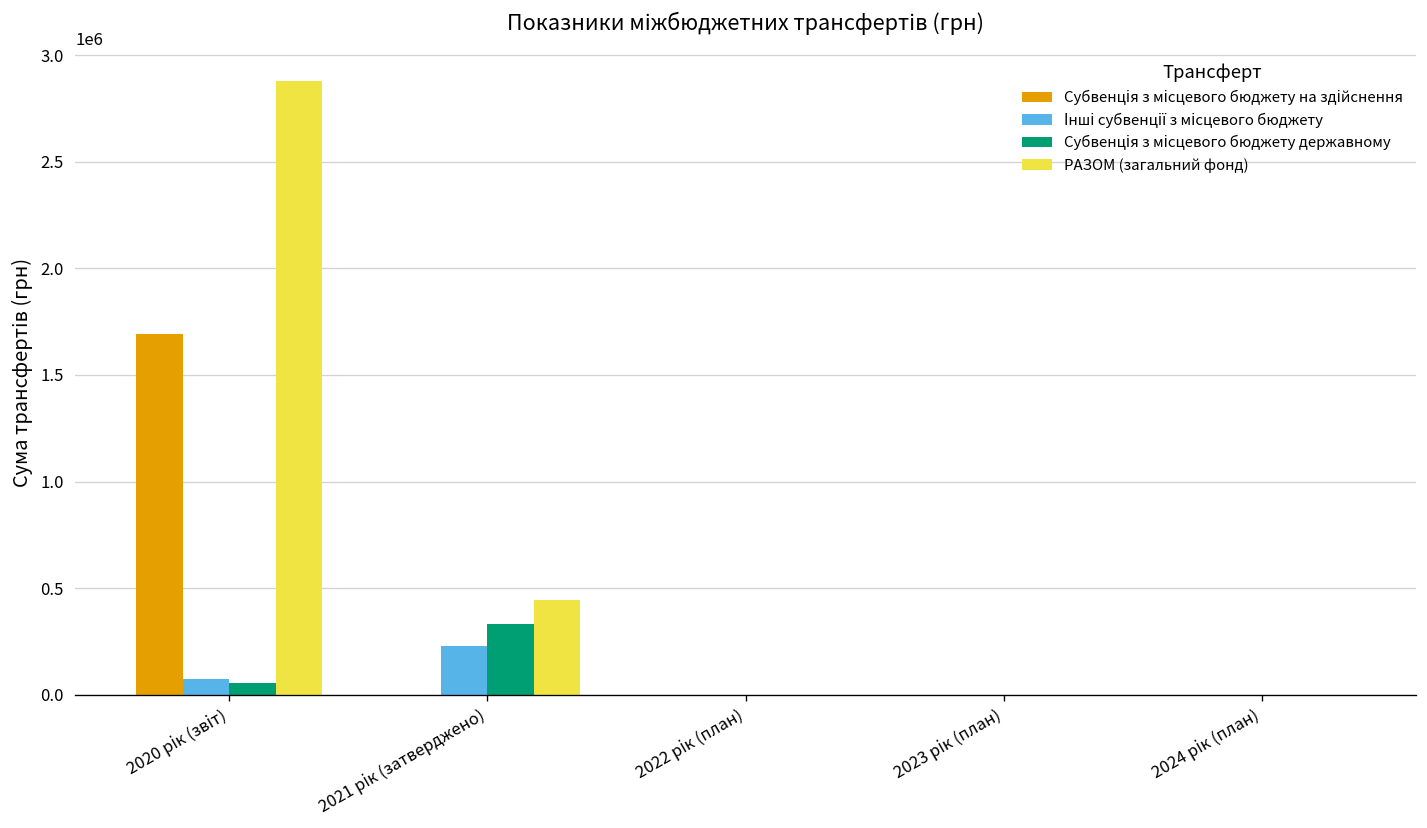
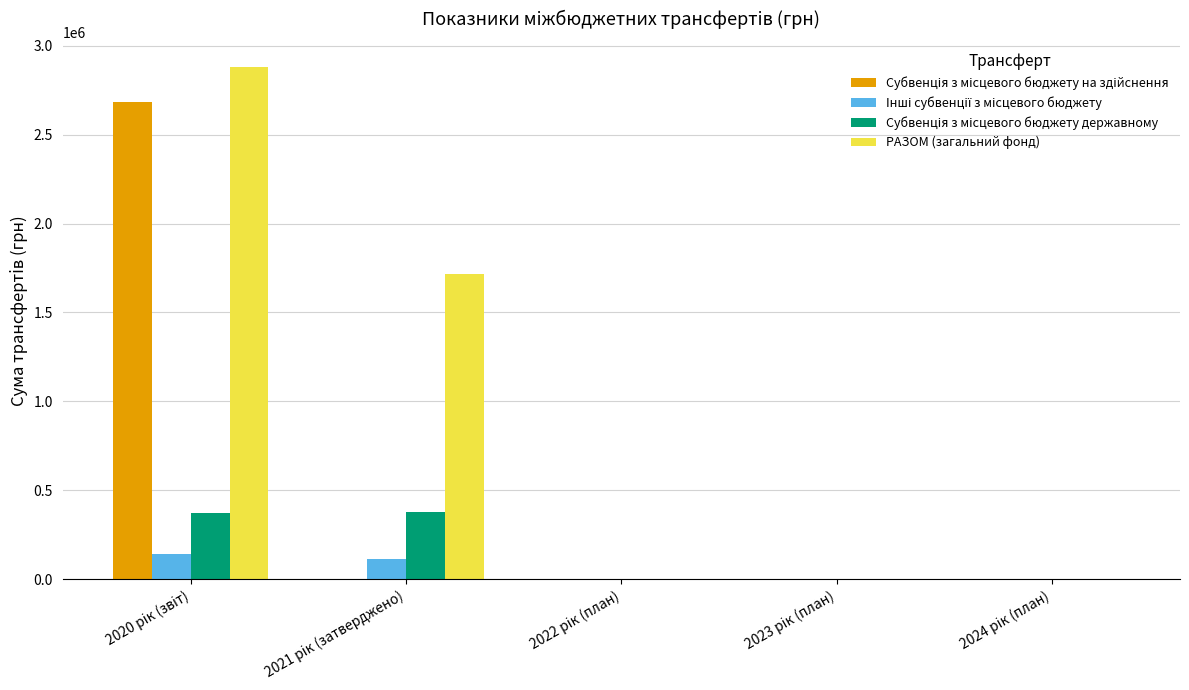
Субвенція з місцевого бюджету на здійснення, 2020 рік (звіт): 1690000 -> 2680000
Інші субвенції з місцевого бюджету, 2020 рік (звіт): 70000 -> 140000
Субвенція з місцевого бюджету державному, 2020 рік (звіт): 50000 -> 370000
Інші субвенції з місцевого бюджету, 2021 рік (затверджено): 230000 -> 110000
Субвенція з місцевого бюджету державному, 2021 рік (затверджено): 330000 -> 380000
РАЗОМ (загальний фонд), 2021 рік (затверджено): 440000 -> 1710000
